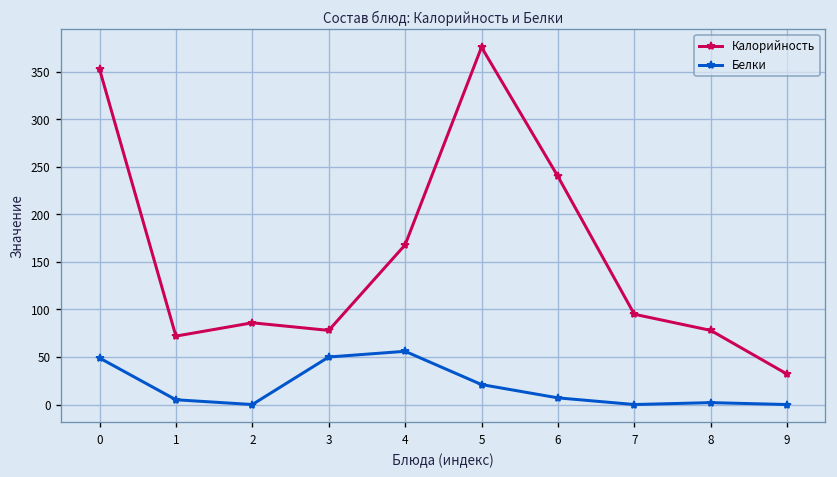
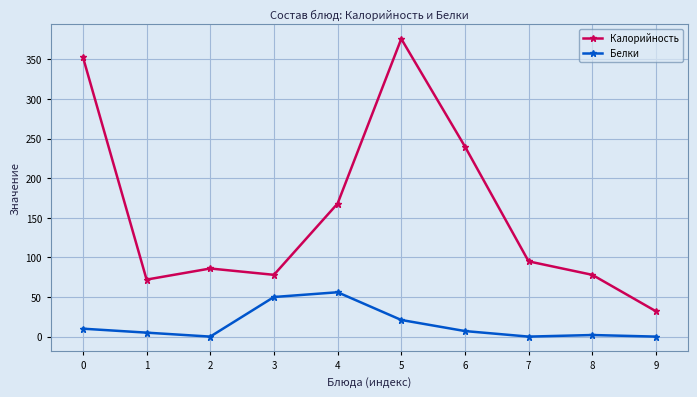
Белки, 0: 50 -> 10
